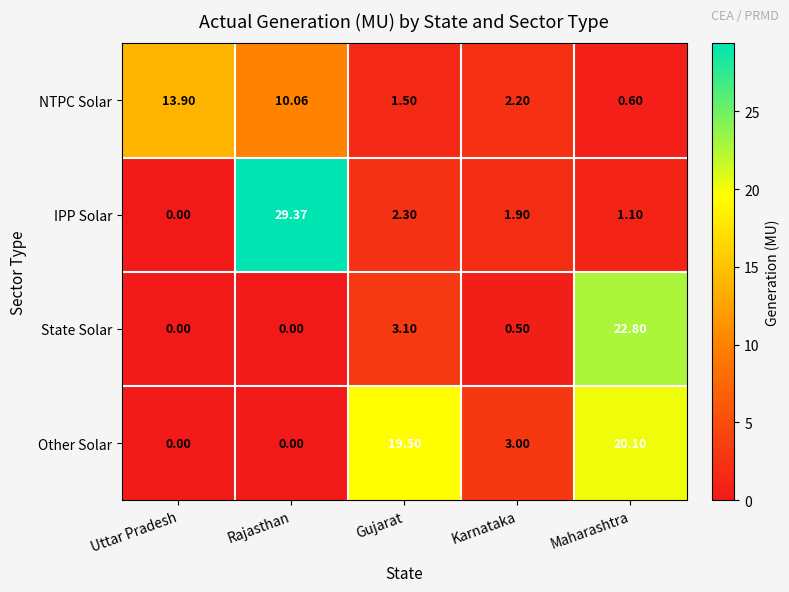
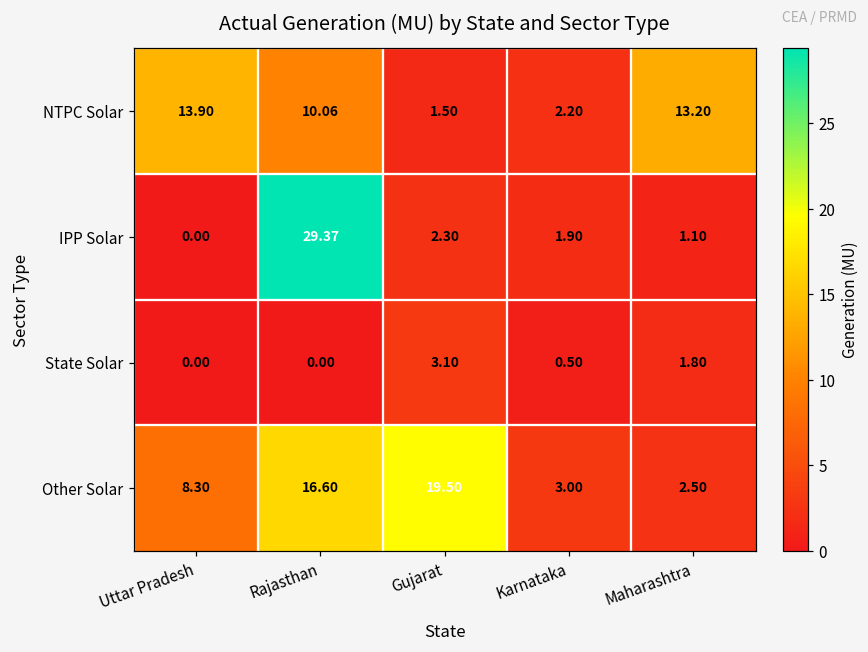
NTPC Solar, Maharashtra: 0.60 -> 13.20
State Solar, Maharashtra: 22.80 -> 1.80
Other Solar, Uttar Pradesh: 0.00 -> 8.30
Other Solar, Rajasthan: 0.00 -> 16.60
Other Solar, Maharashtra: 20.10 -> 2.50
